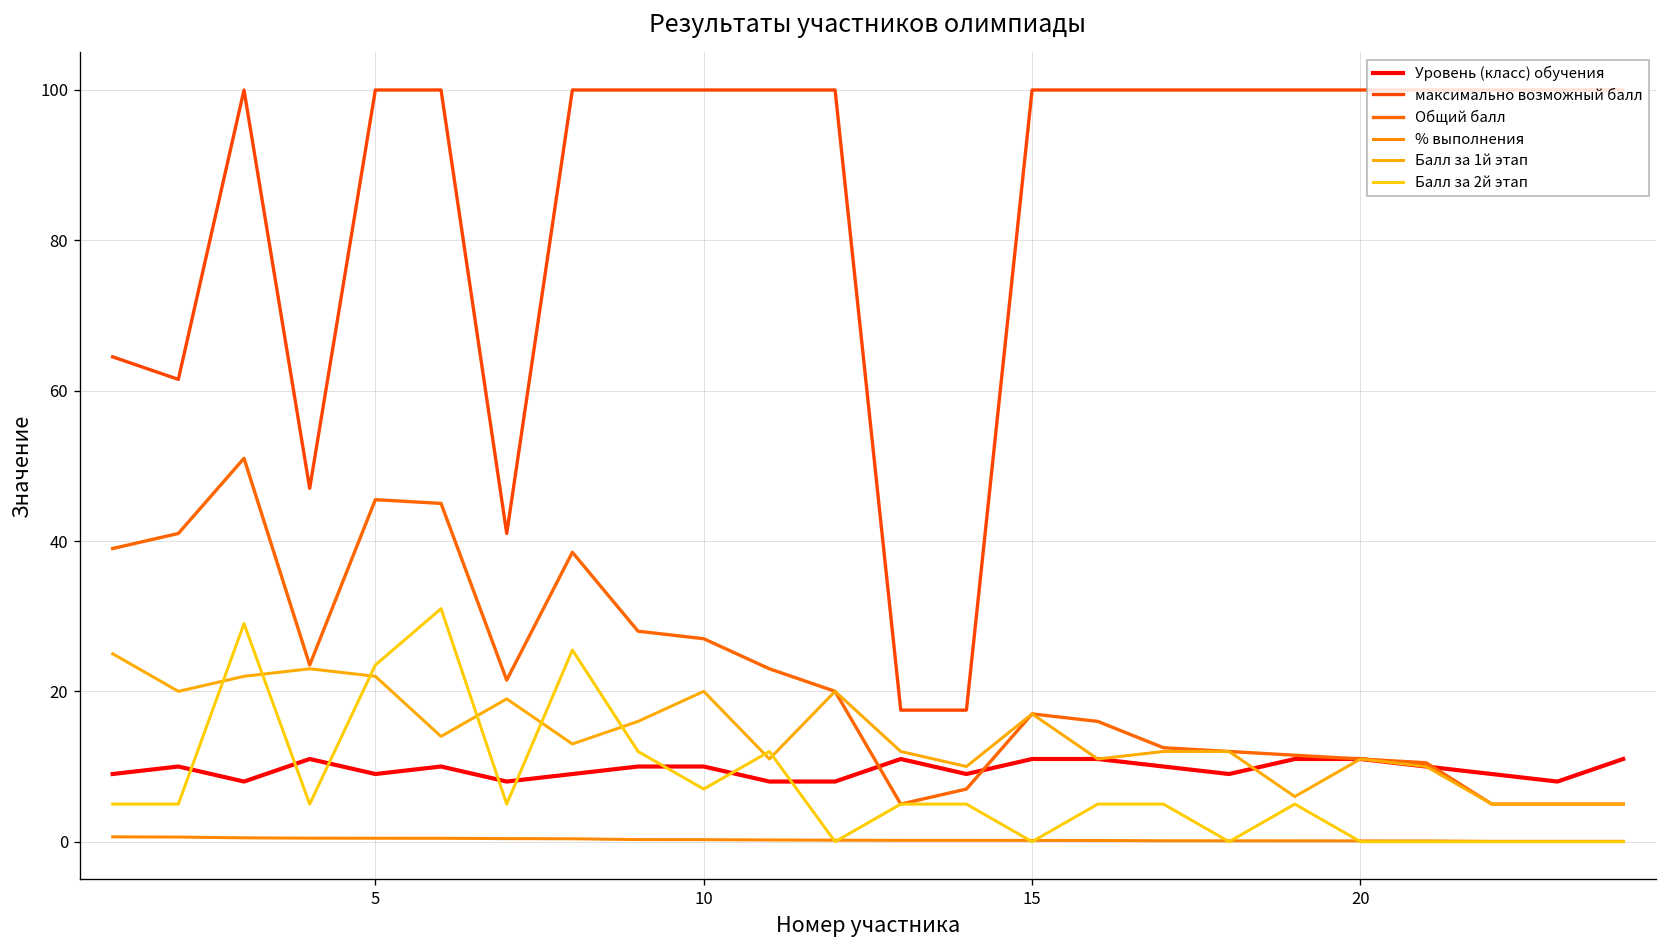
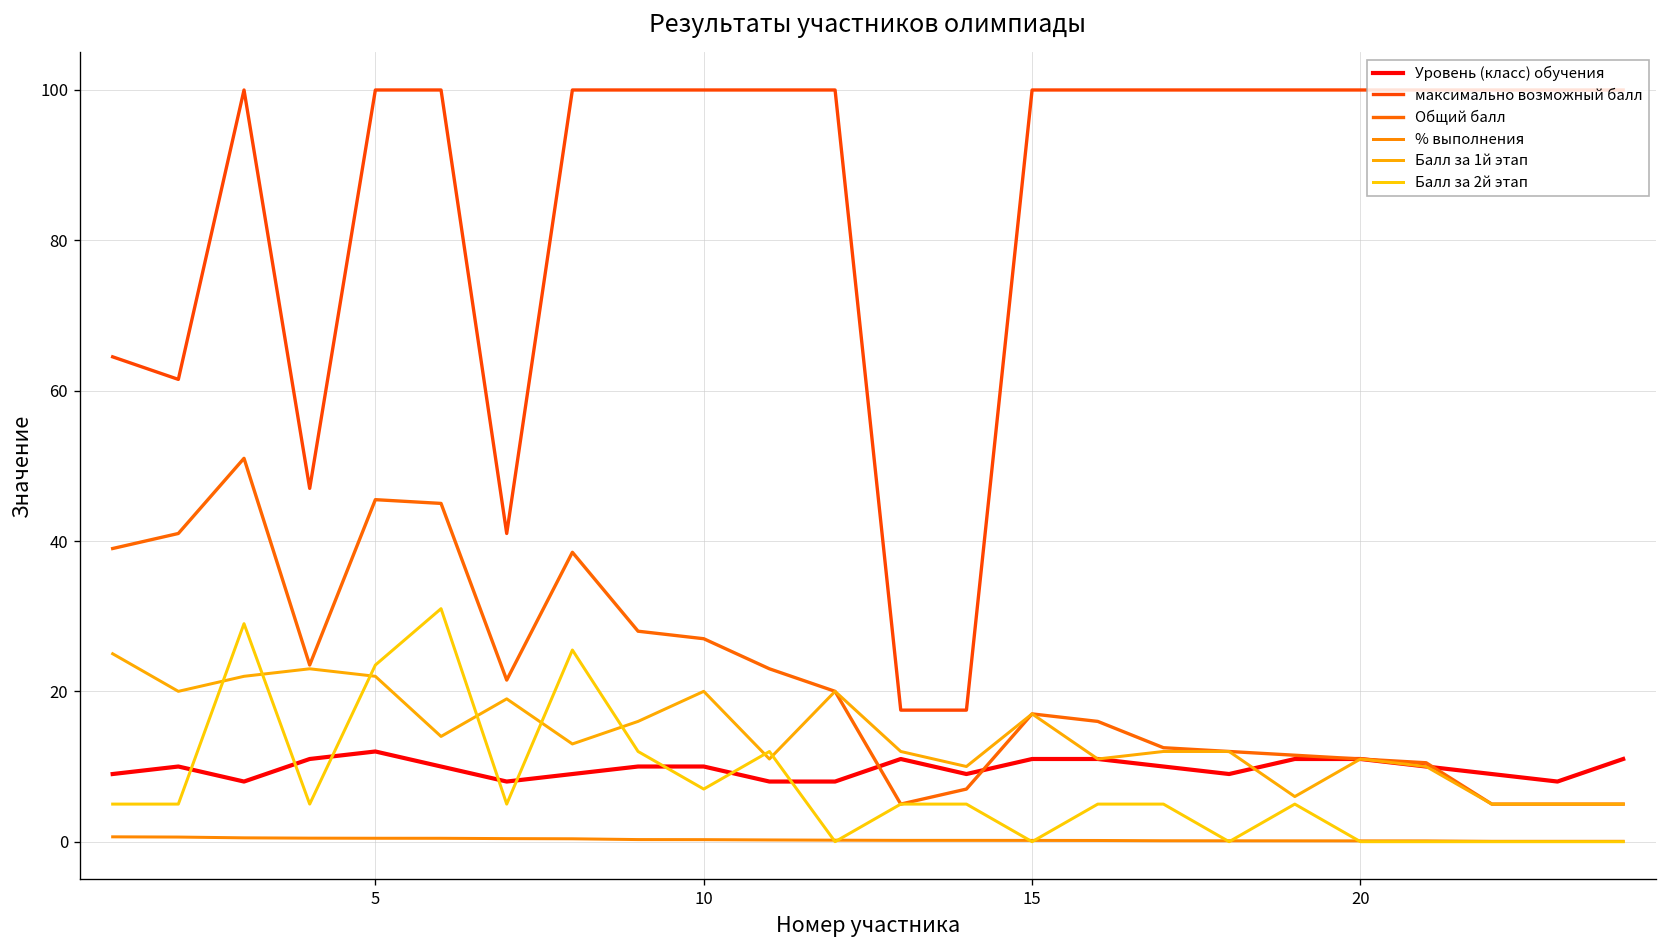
Уровень (класс) обучения, 5: 9 -> 12
